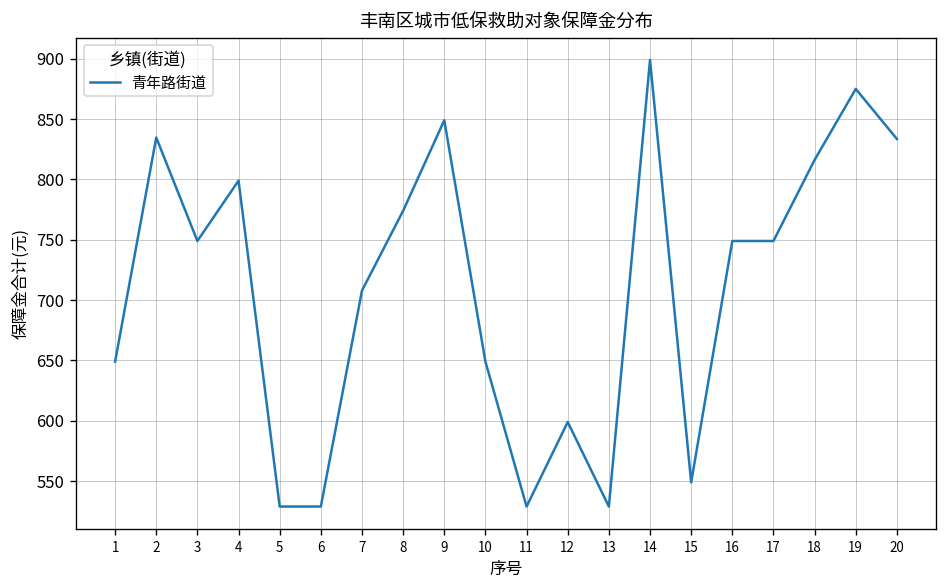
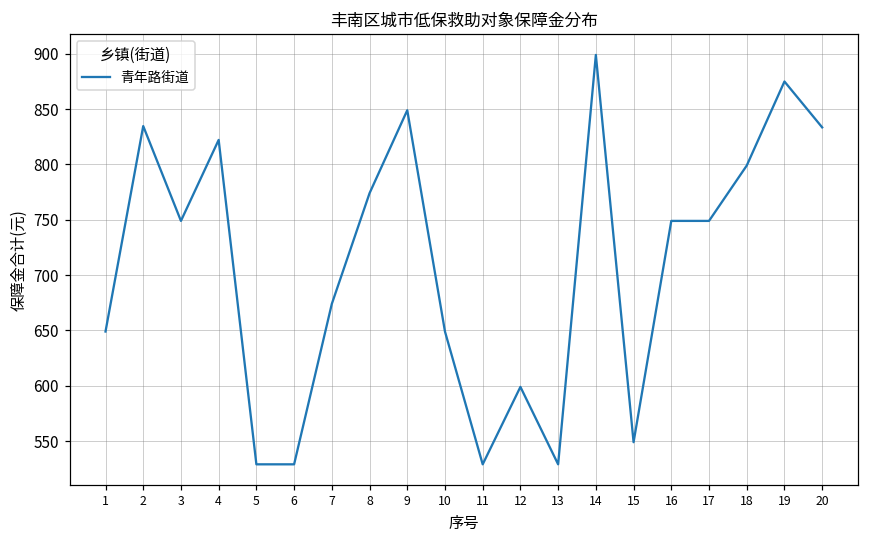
4: 799 -> 822
7: 708 -> 674
18: 816 -> 799
